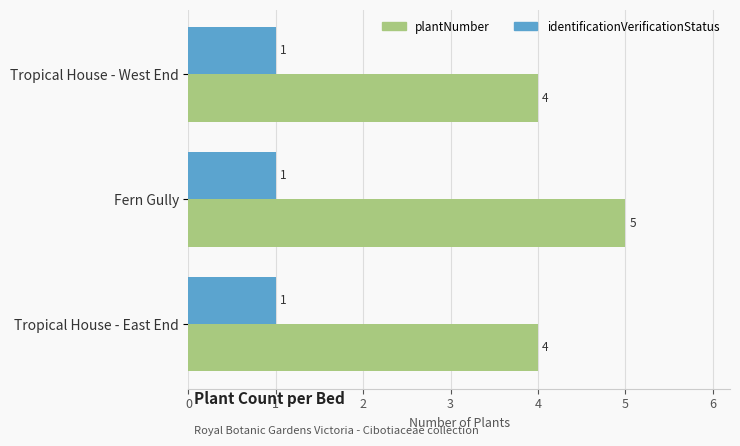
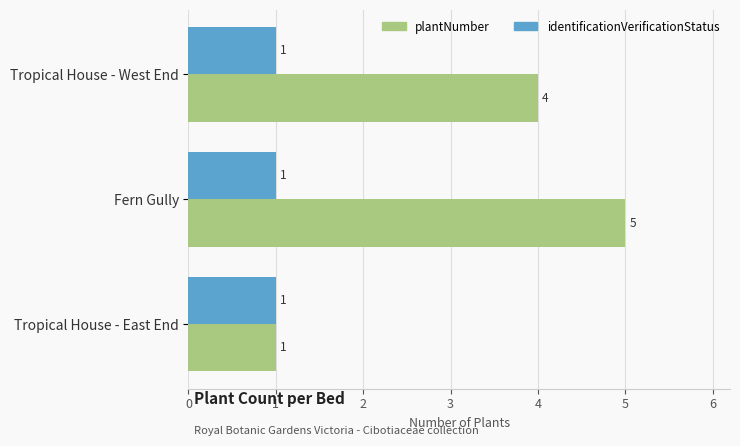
plantNumber, Tropical House - East End: 4 -> 1
